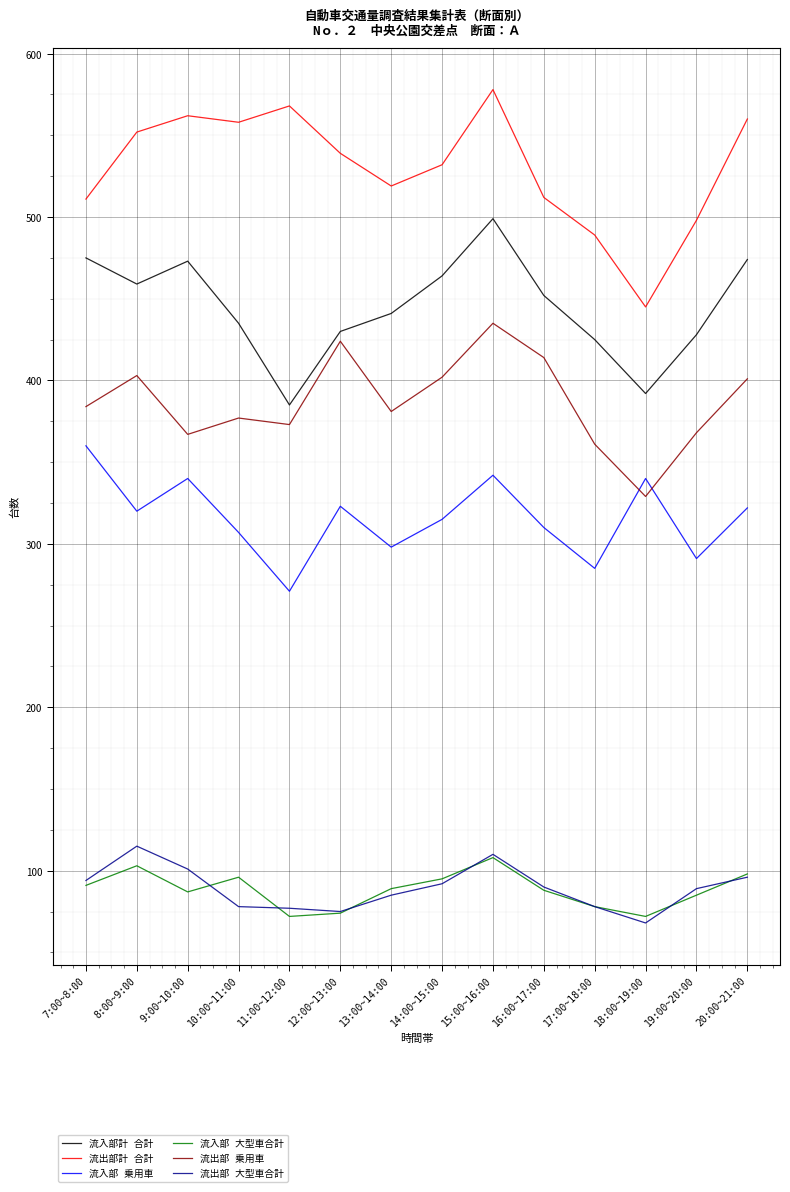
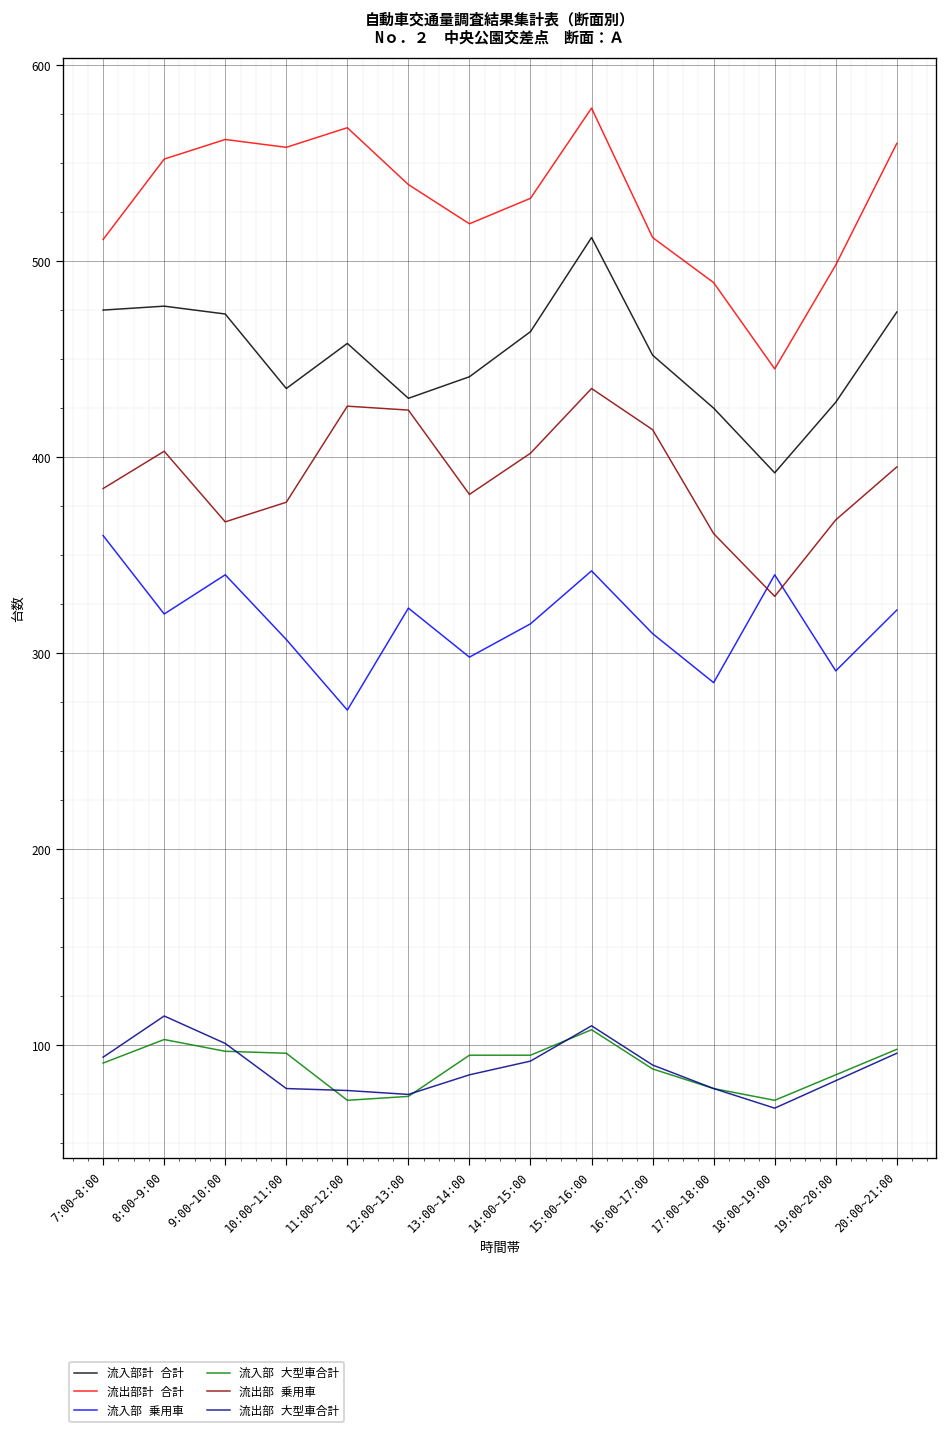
流入部計 合計, 8:00~9:00: 459 -> 477
流入部 大型車合計, 9:00~10:00: 87 -> 97
流入部計 合計, 11:00~12:00: 385 -> 458
流出部 乗用車, 11:00~12:00: 373 -> 426
流入部 大型車合計, 13:00~14:00: 89 -> 95
流入部計 合計, 15:00~16:00: 499 -> 512
流出部 大型車合計, 19:00~20:00: 89 -> 82
流出部 乗用車, 20:00~21:00: 401 -> 395
